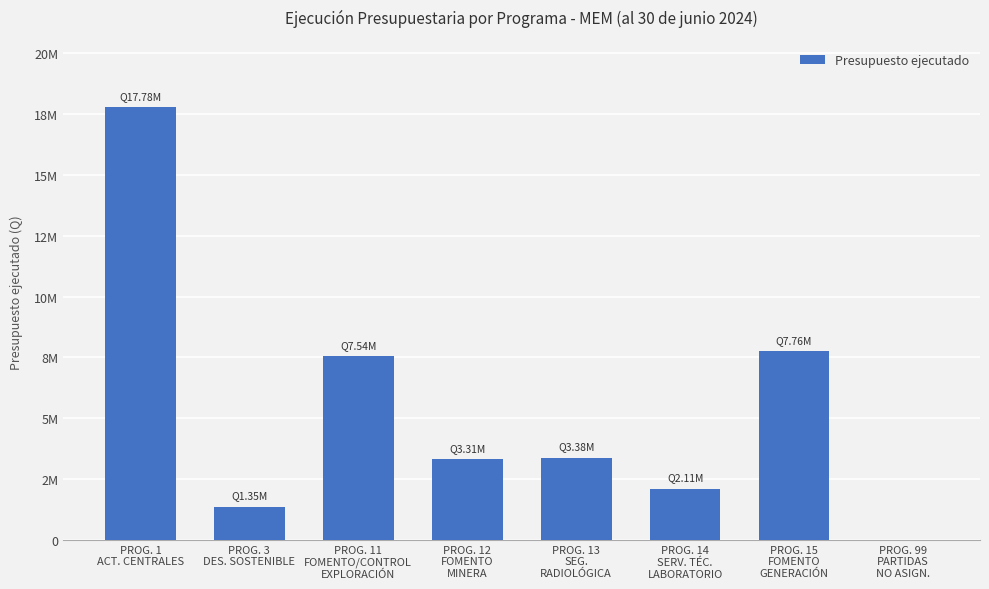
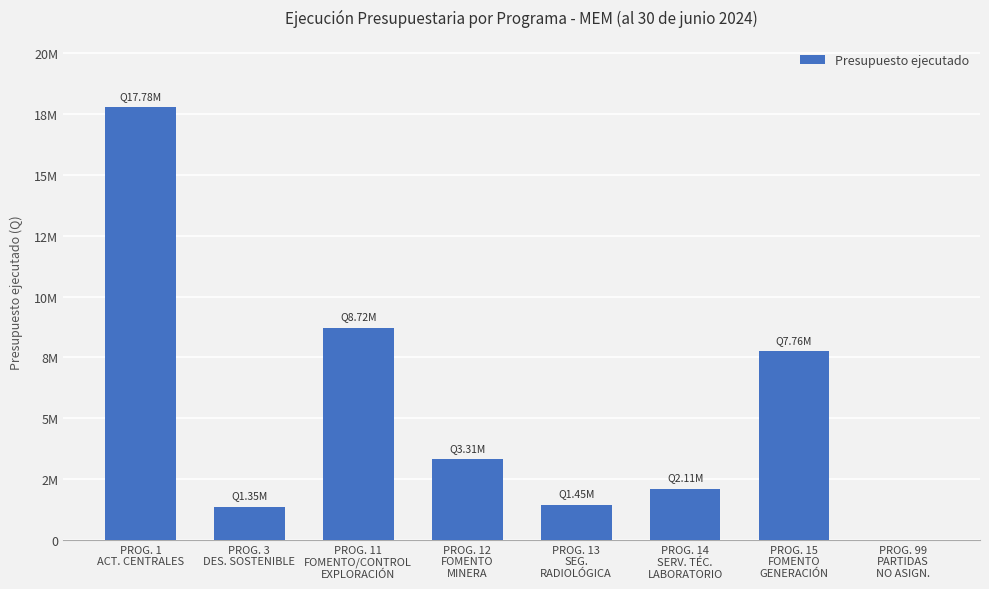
PROG. 11 FOMENTO/CONTROL EXPLORACIÓN: 7.54M -> 8.72M
PROG. 13 SEG. RADIOLÓGICA: 3.38M -> 1.45M
